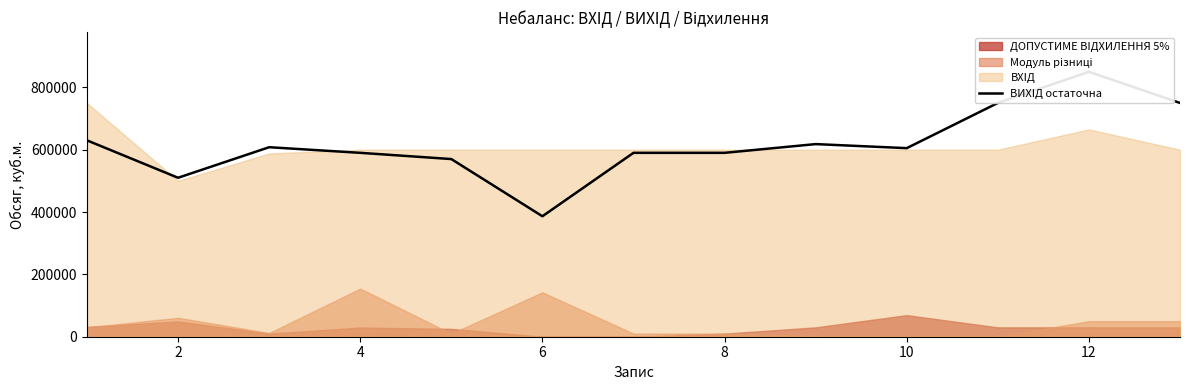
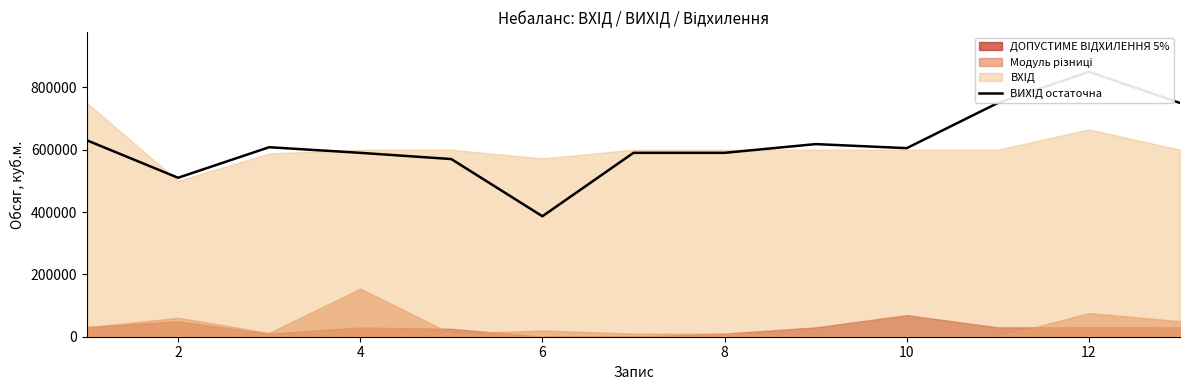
Модуль різниці, 6: 140000 -> 20000
ВХІД, 6: 600000 -> 570000
Модуль різниці, 12: 50000 -> 80000
